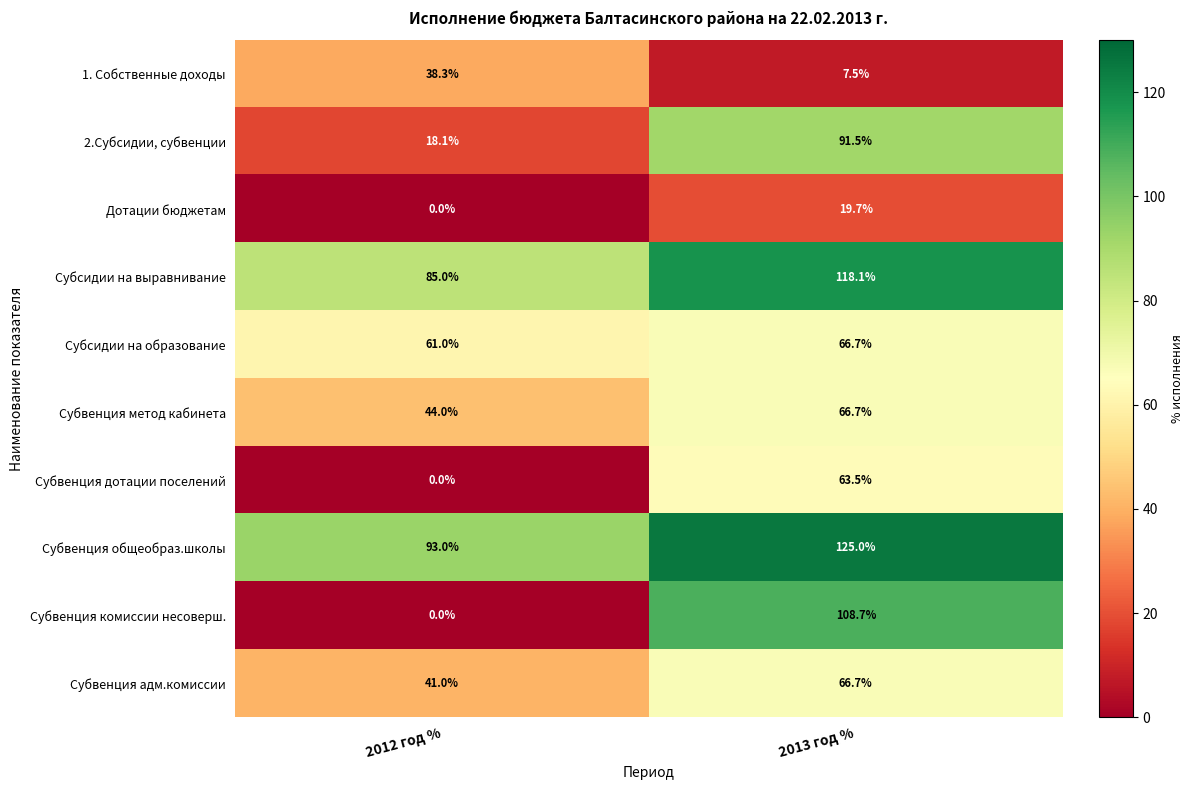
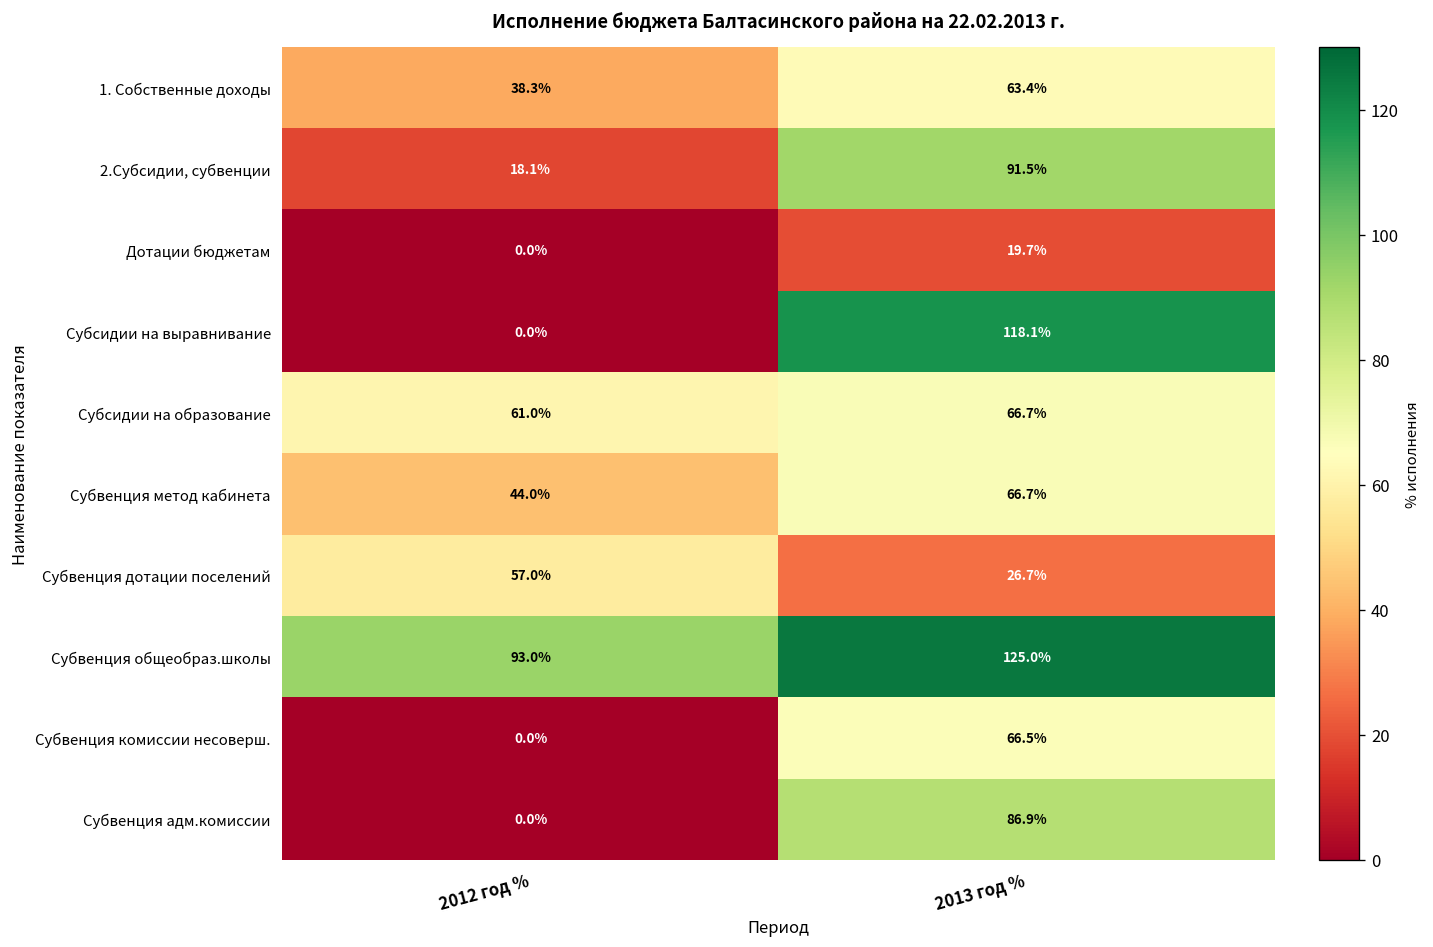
1. Собственные доходы, 2013 год %: 7.5% -> 63.4%
Субсидии на выравнивание, 2012 год %: 85.0% -> 0.0%
Субвенция дотации поселений, 2012 год %: 0.0% -> 57.0%
Субвенция дотации поселений, 2013 год %: 63.5% -> 26.7%
Субвенция комиссии несоверш., 2013 год %: 108.7% -> 66.5%
Субвенция адм.комиссии, 2012 год %: 41.0% -> 0.0%
Субвенция адм.комиссии, 2013 год %: 66.7% -> 86.9%
